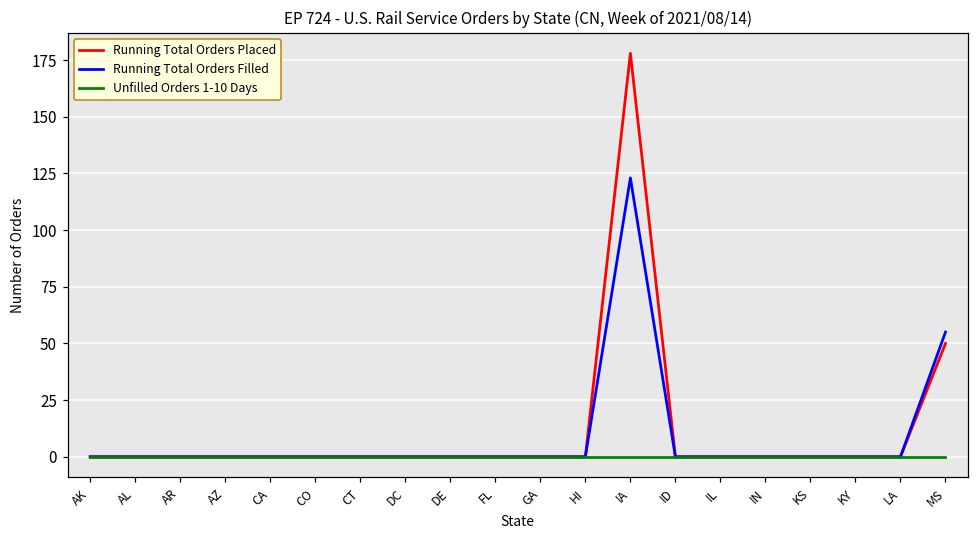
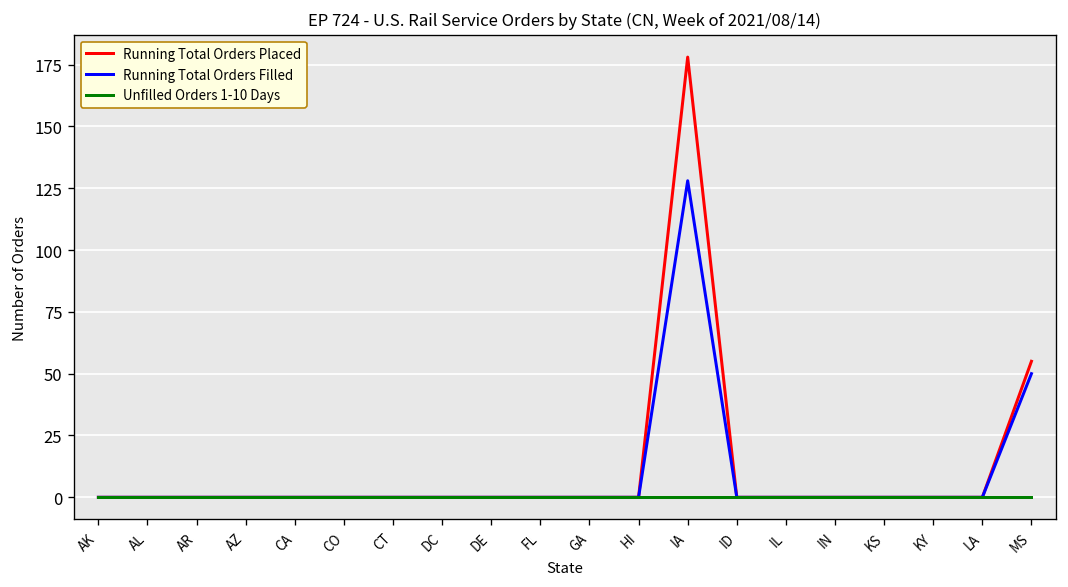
Running Total Orders Filled, IA: 123 -> 128
Running Total Orders Placed, MS: 50 -> 55
Running Total Orders Filled, MS: 55 -> 50
